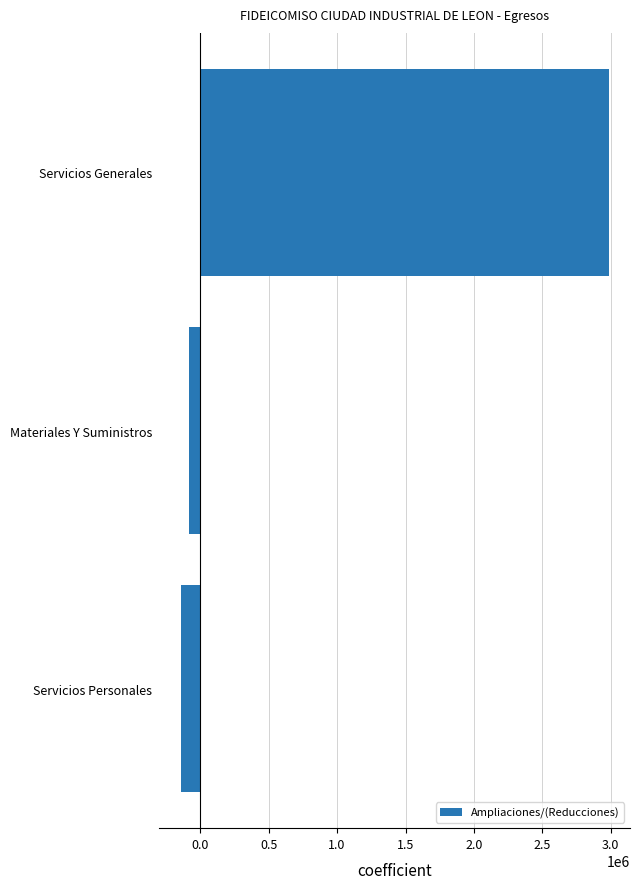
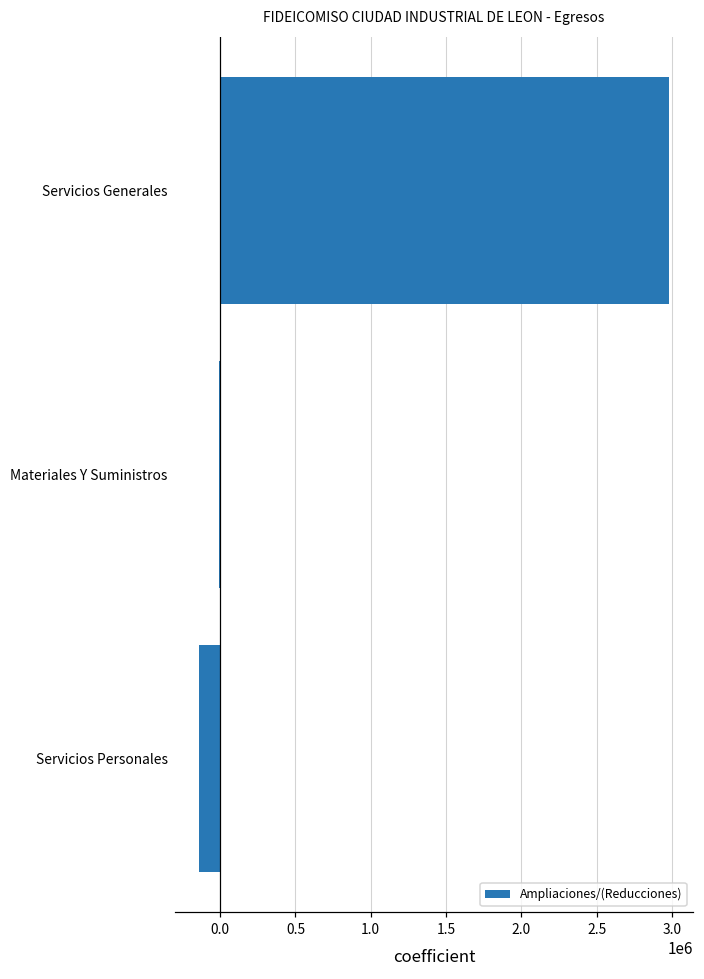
Materiales Y Suministros: -80000 -> -10000
